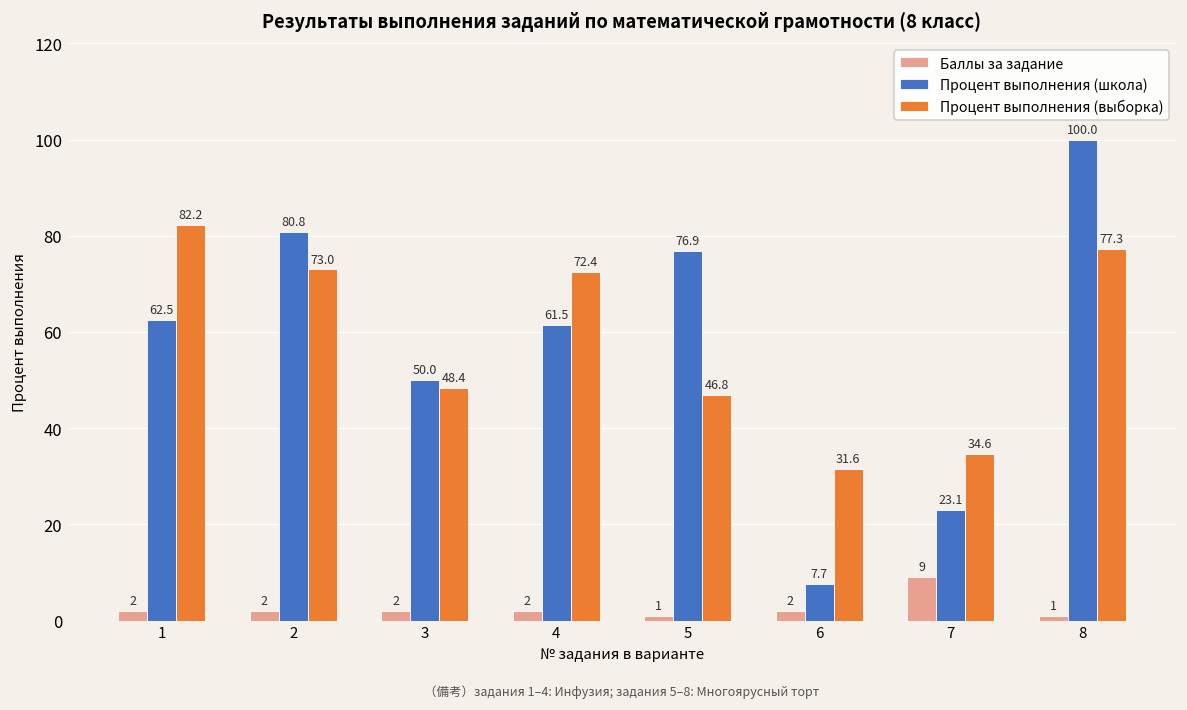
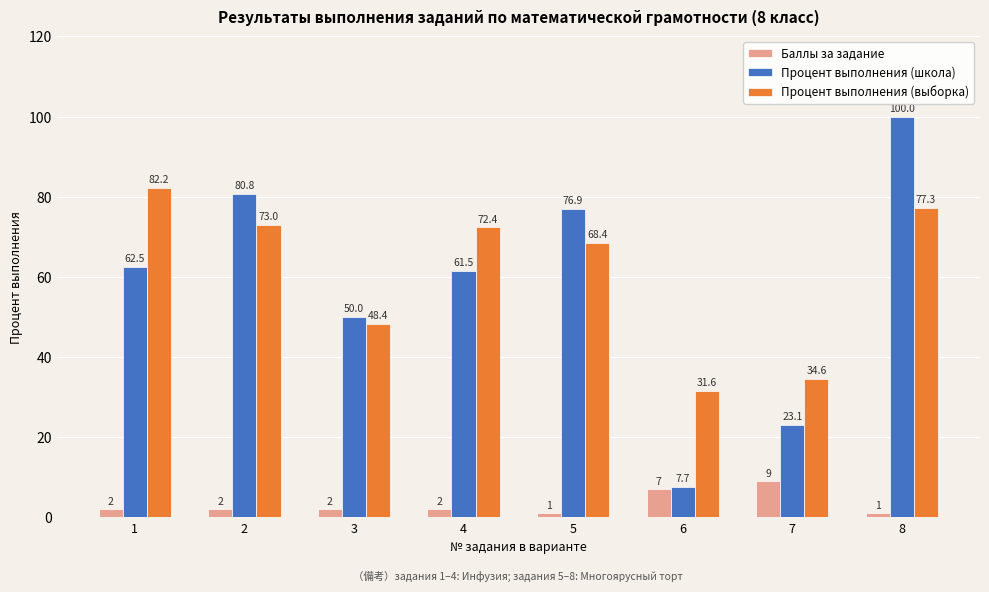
Процент выполнения (выборка), 5: 46.8 -> 68.4
Баллы за задание, 6: 2 -> 7
